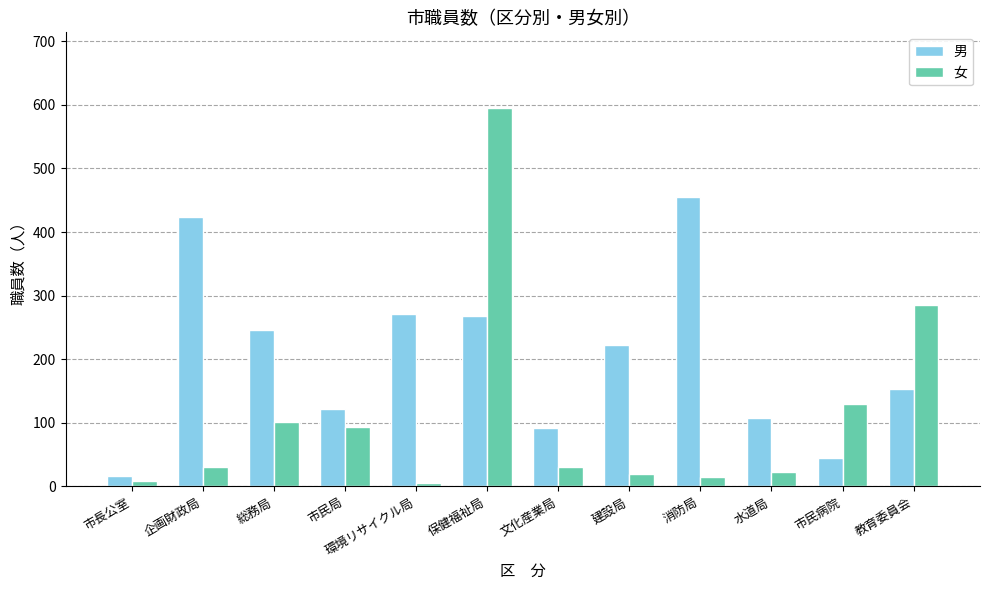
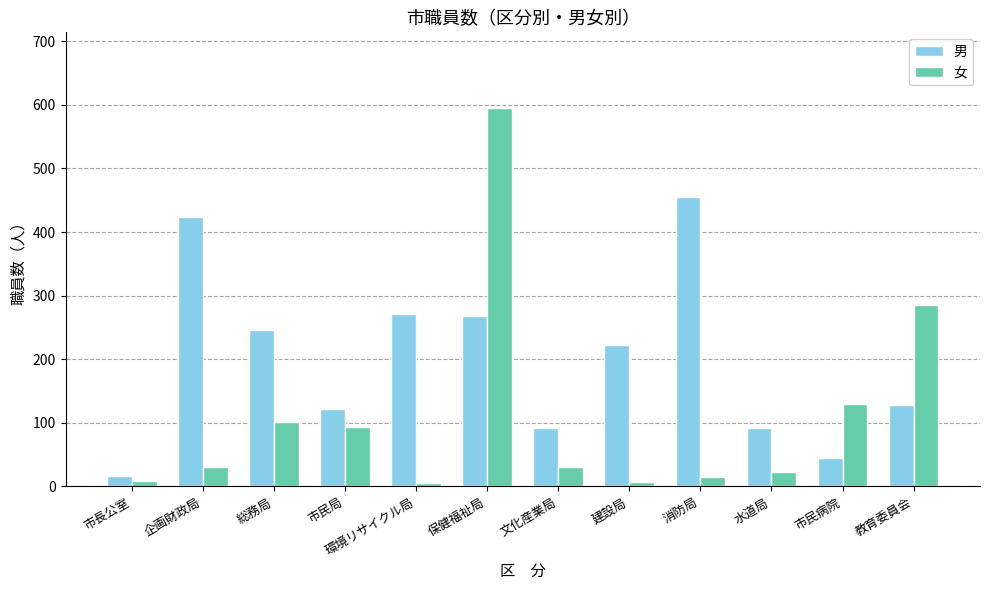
女, 建設局: 20 -> 10
男, 水道局: 110 -> 90
男, 教育委員会: 150 -> 130
